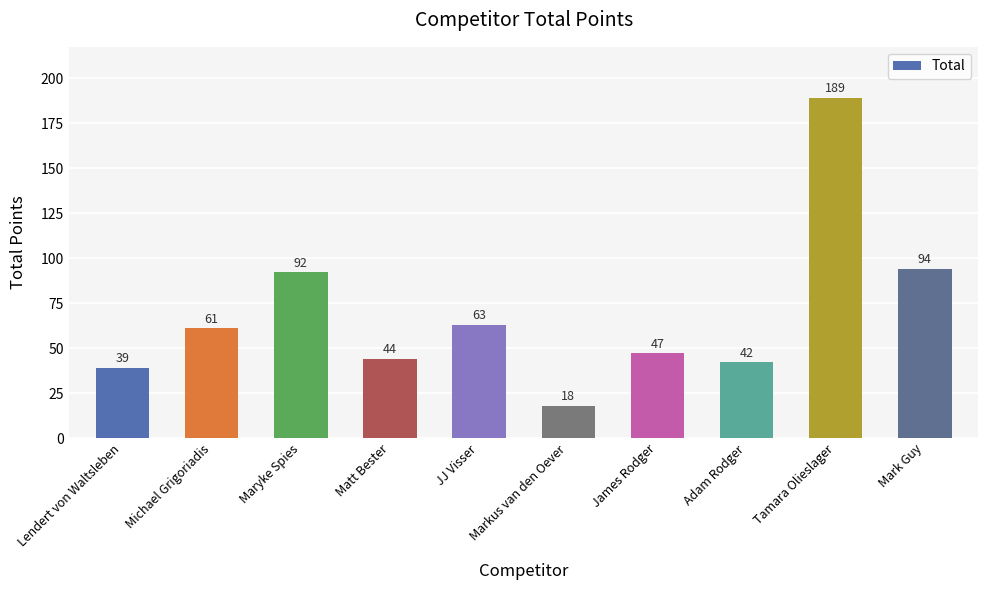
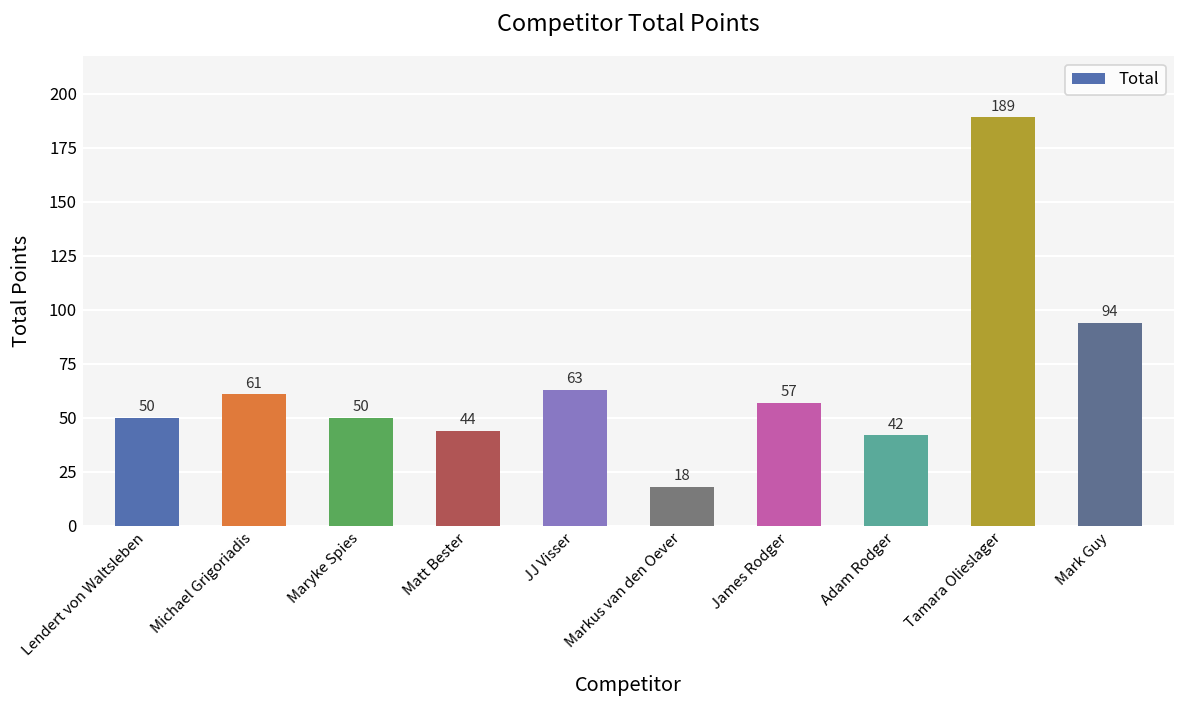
Lendert von Waltsleben: 39 -> 50
Maryke Spies: 92 -> 50
James Rodger: 47 -> 57
